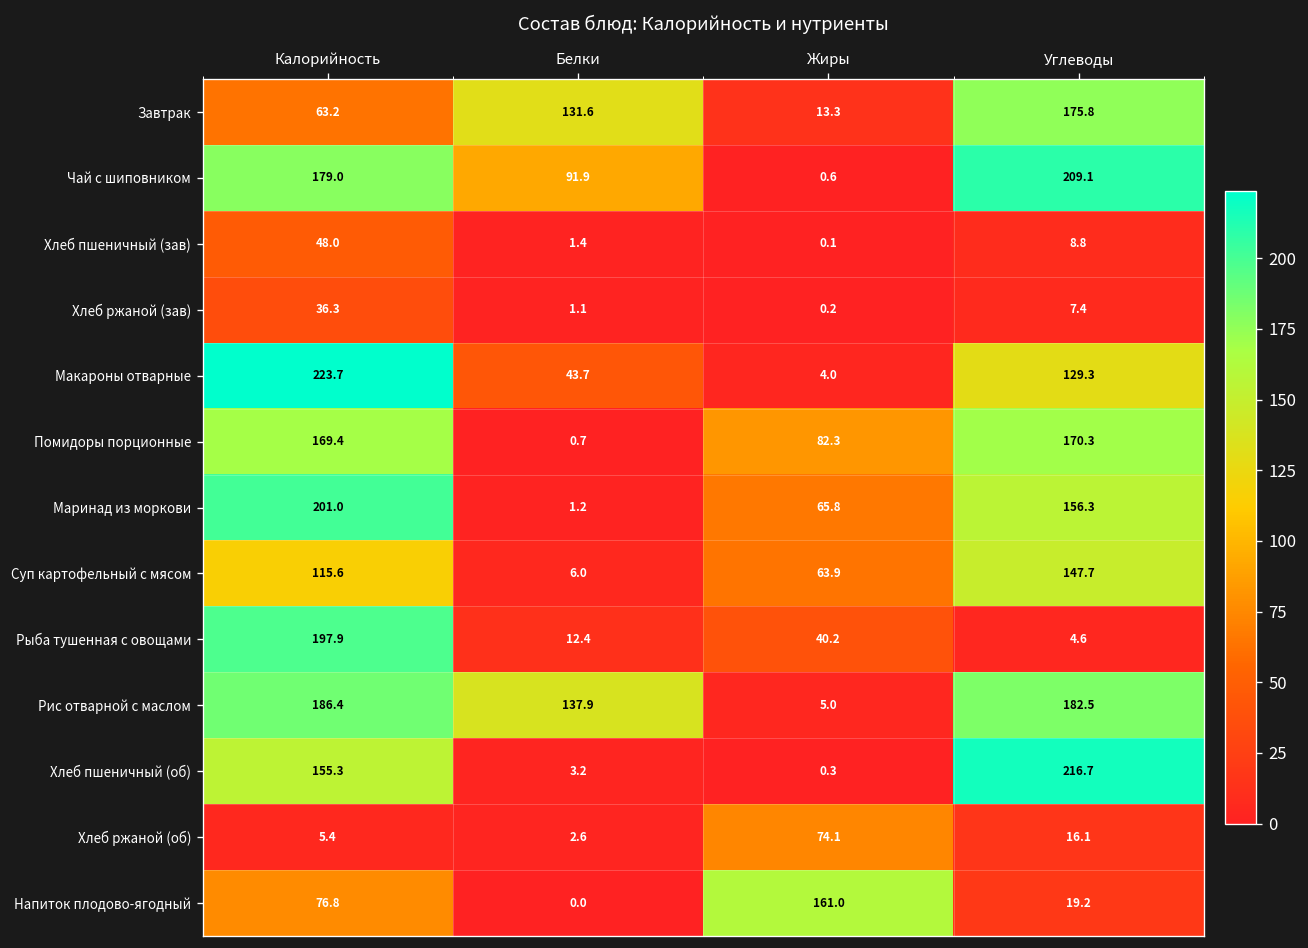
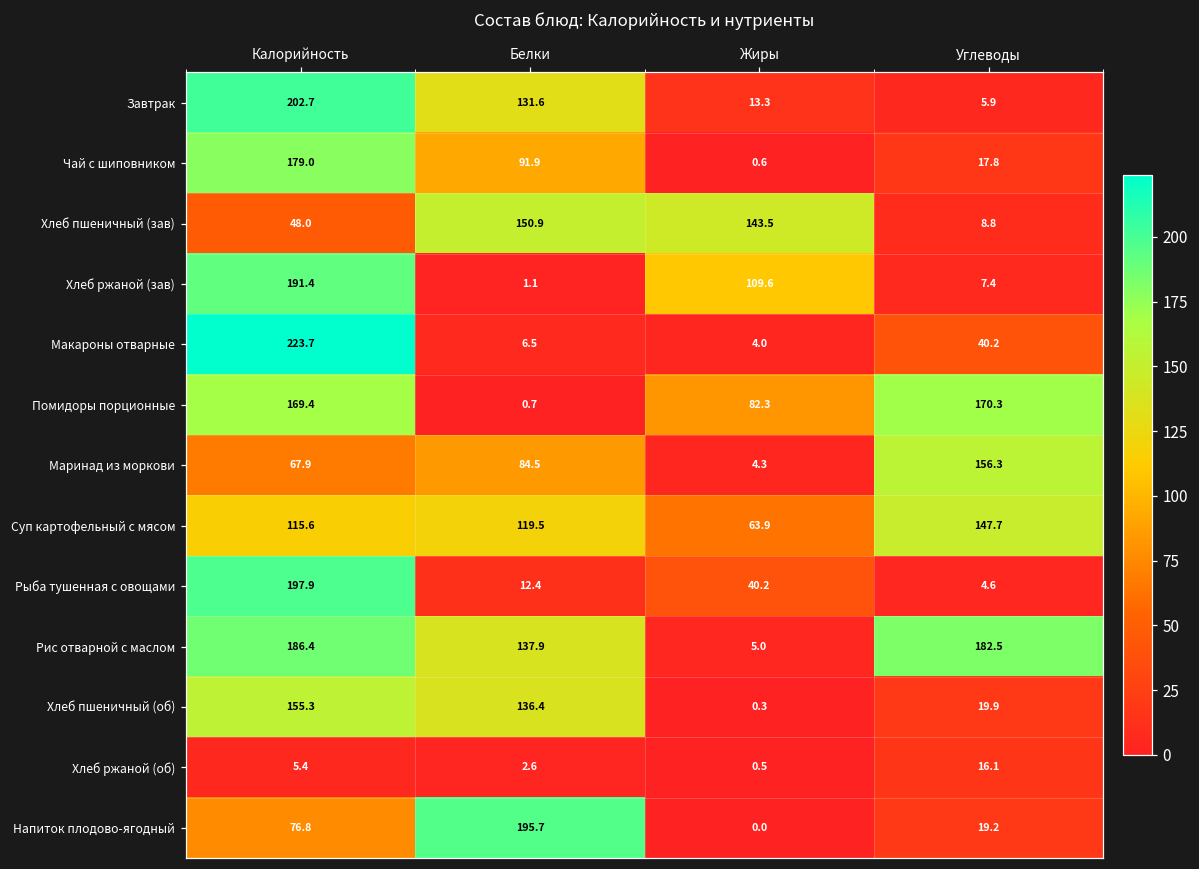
Завтрак, Калорийность: 63.2 -> 202.7
Завтрак, Углеводы: 175.8 -> 5.9
Чай с шиповником, Углеводы: 209.1 -> 17.8
Хлеб пшеничный (зав), Белки: 1.4 -> 150.9
Хлеб пшеничный (зав), Жиры: 0.1 -> 143.5
Хлеб ржаной (зав), Калорийность: 36.3 -> 191.4
Хлеб ржаной (зав), Жиры: 0.2 -> 109.6
Макароны отварные, Белки: 43.7 -> 6.5
Макароны отварные, Углеводы: 129.3 -> 40.2
Маринад из моркови, Калорийность: 201.0 -> 67.9
Маринад из моркови, Белки: 1.2 -> 84.5
Маринад из моркови, Жиры: 65.8 -> 4.3
Суп картофельный с мясом, Белки: 6.0 -> 119.5
Хлеб пшеничный (об), Белки: 3.2 -> 136.4
Хлеб пшеничный (об), Углеводы: 216.7 -> 19.9
Хлеб ржаной (об), Жиры: 74.1 -> 0.5
Напиток плодово-ягодный, Белки: 0.0 -> 195.7
Напиток плодово-ягодный, Жиры: 161.0 -> 0.0
